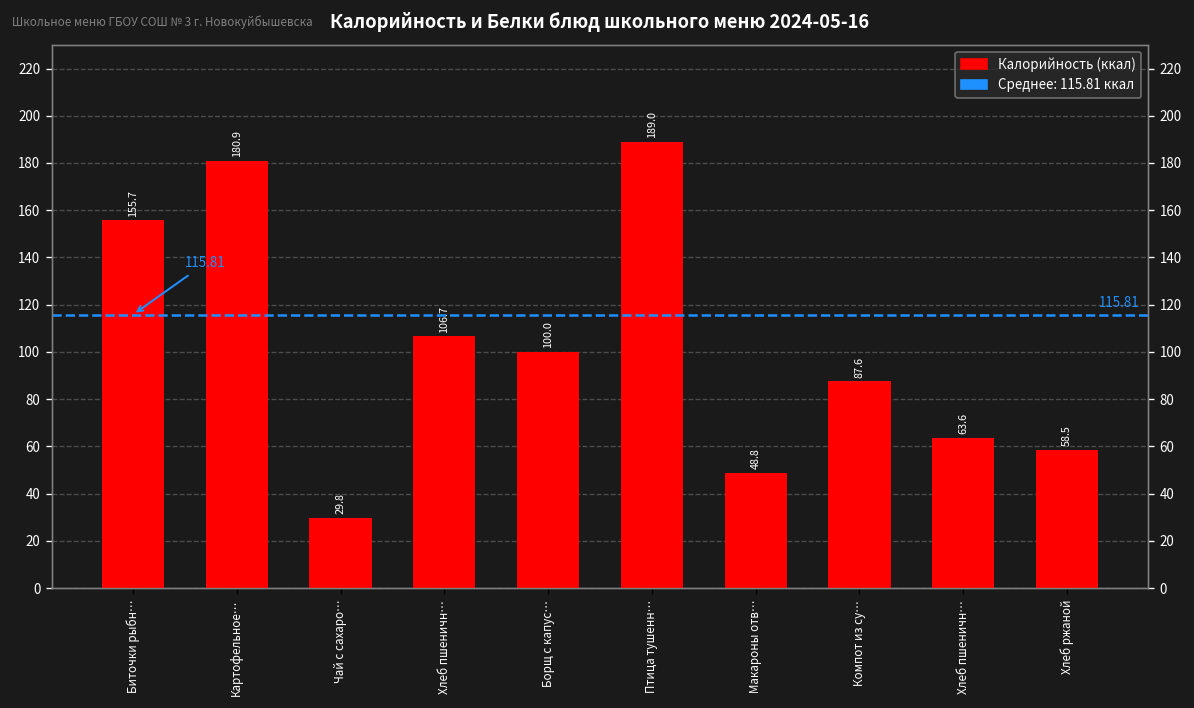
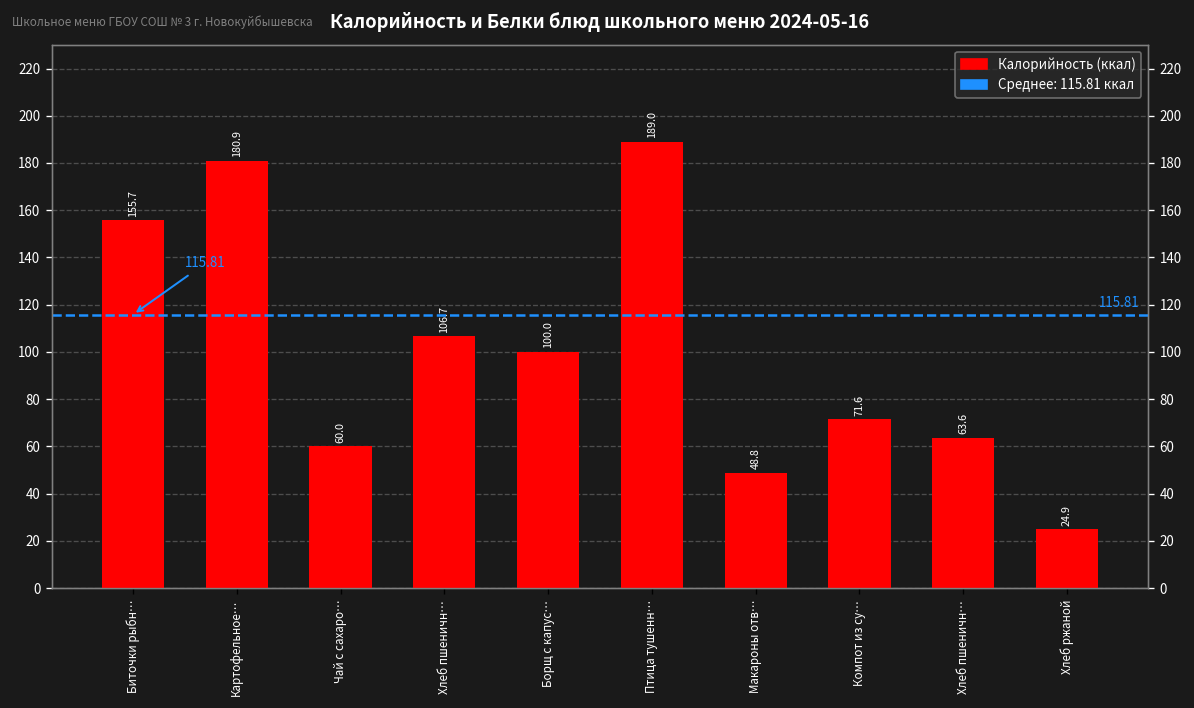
Чай с сахаро…: 29.8 -> 60.0
Компот из су…: 87.6 -> 71.6
Хлеб ржаной: 58.5 -> 24.9
